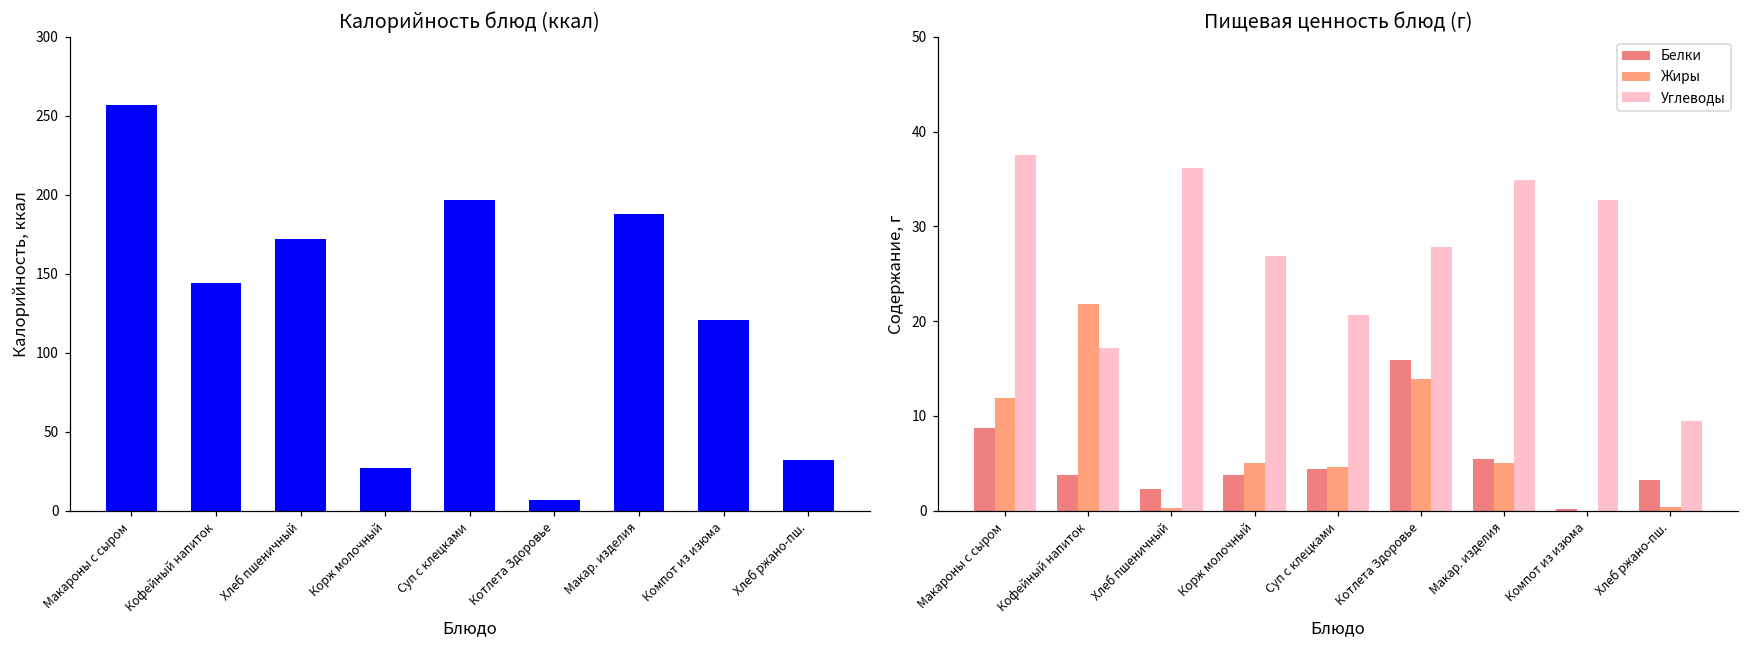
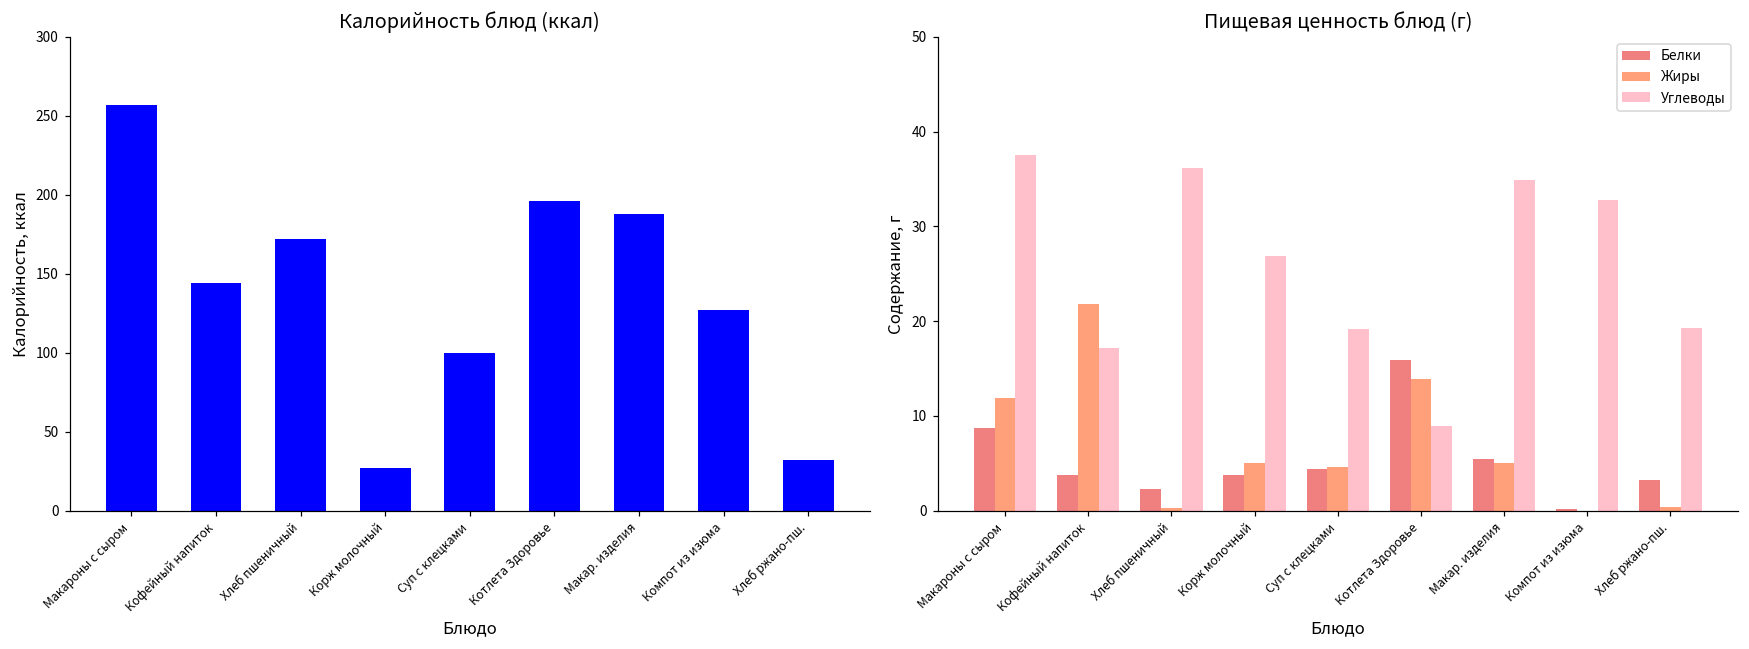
Калорийность блюд (ккал), Суп с клецками: 197 -> 100
Калорийность блюд (ккал), Котлета Здоровье: 7 -> 196
Калорийность блюд (ккал), Компот из изюма: 121 -> 127
Пищевая ценность блюд (г), Углеводы, Суп с клецками: 21 -> 19
Пищевая ценность блюд (г), Углеводы, Котлета Здоровье: 28 -> 9
Пищевая ценность блюд (г), Углеводы, Хлеб ржано-пш.: 10 -> 19
